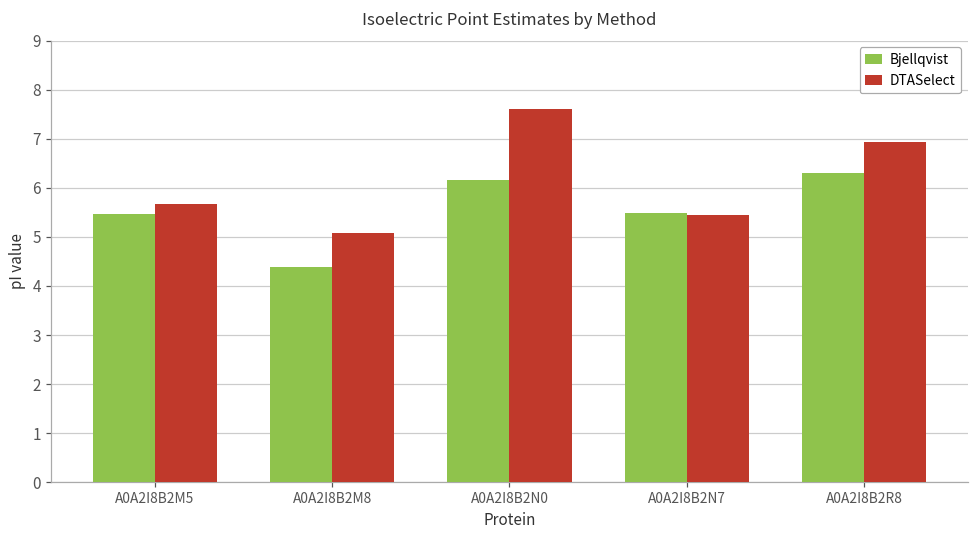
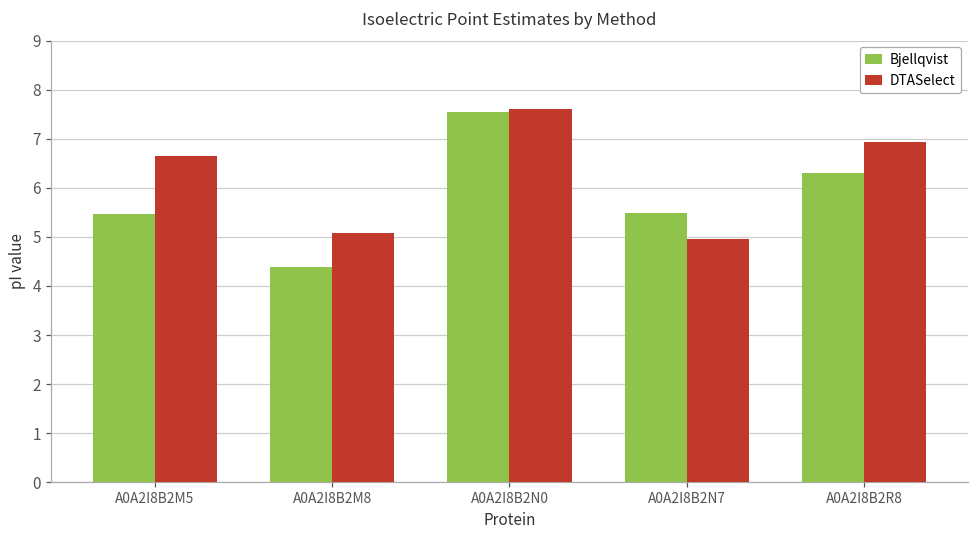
DTASelect, A0A2I8B2M5: 5.7 -> 6.6
Bjellqvist, A0A2I8B2N0: 6.2 -> 7.5
DTASelect, A0A2I8B2N7: 5.4 -> 5.0
